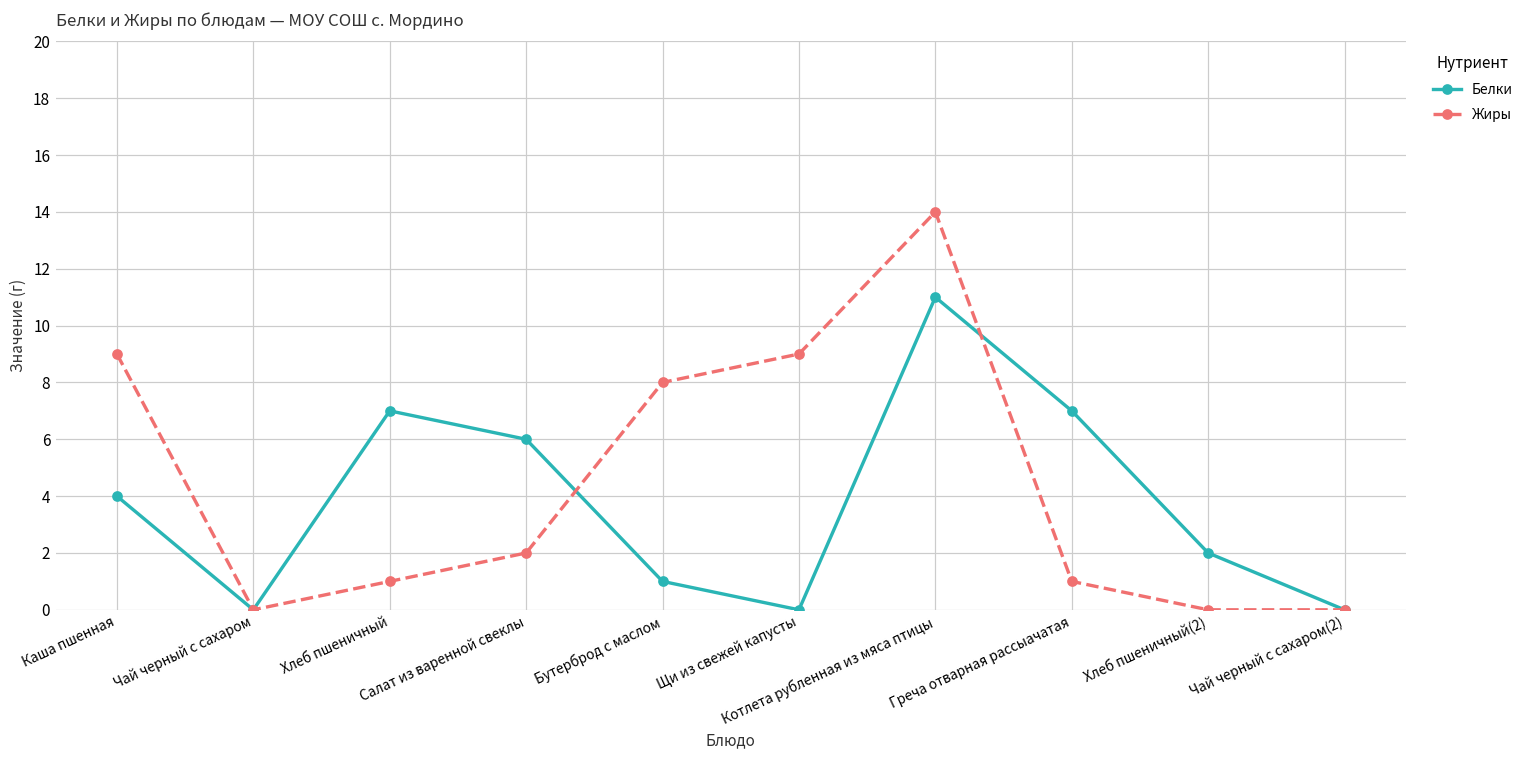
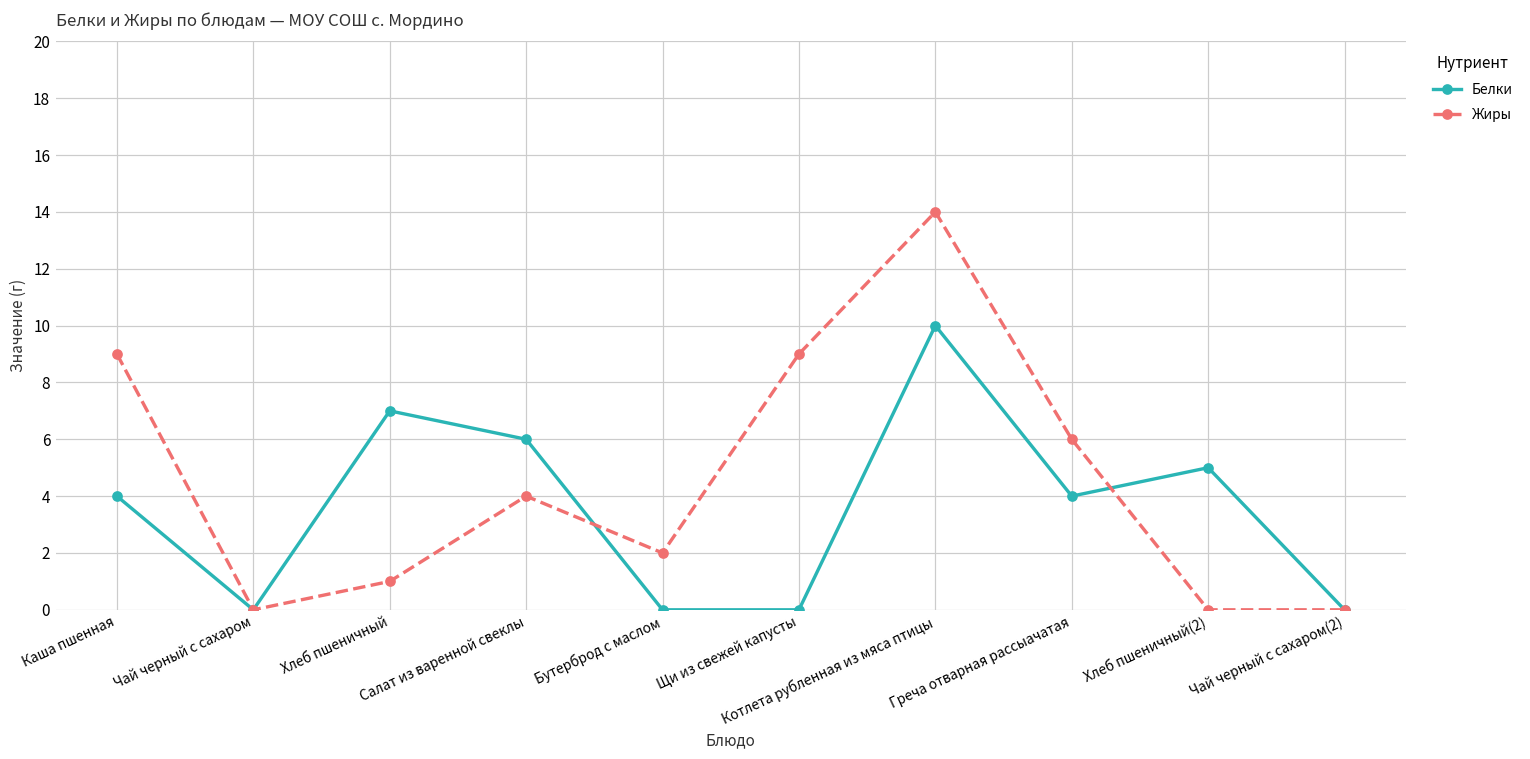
Жиры, Салат из варенной свеклы: 2 -> 4
Белки, Бутерброд с маслом: 1 -> 0
Жиры, Бутерброд с маслом: 8 -> 2
Белки, Котлета рубленная из мяса птицы: 11 -> 10
Белки, Греча отварная рассыачатая: 7 -> 4
Жиры, Греча отварная рассыачатая: 1 -> 6
Белки, Хлеб пшеничный(2): 2 -> 5
